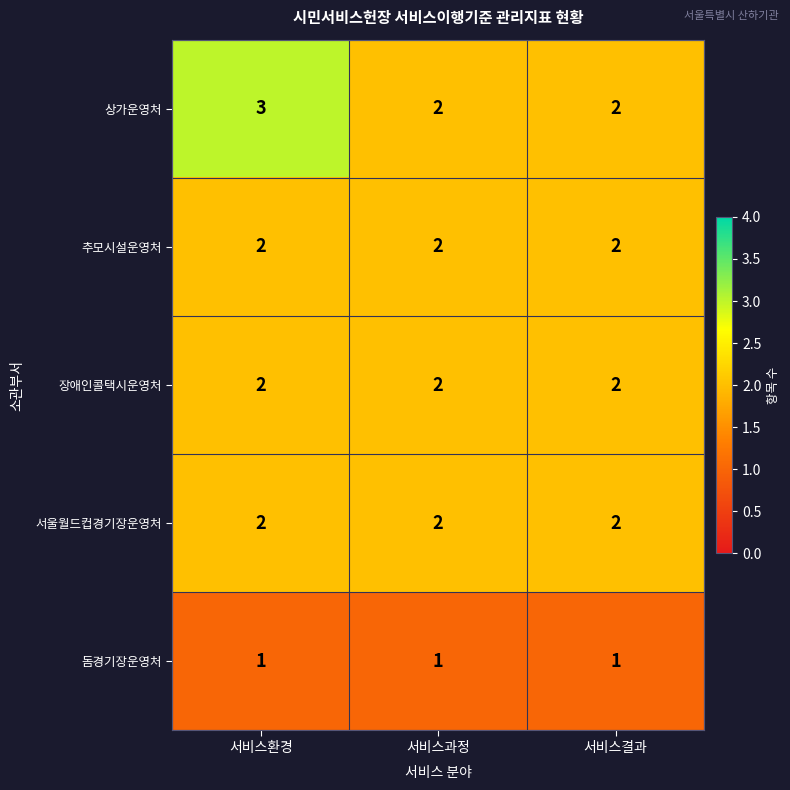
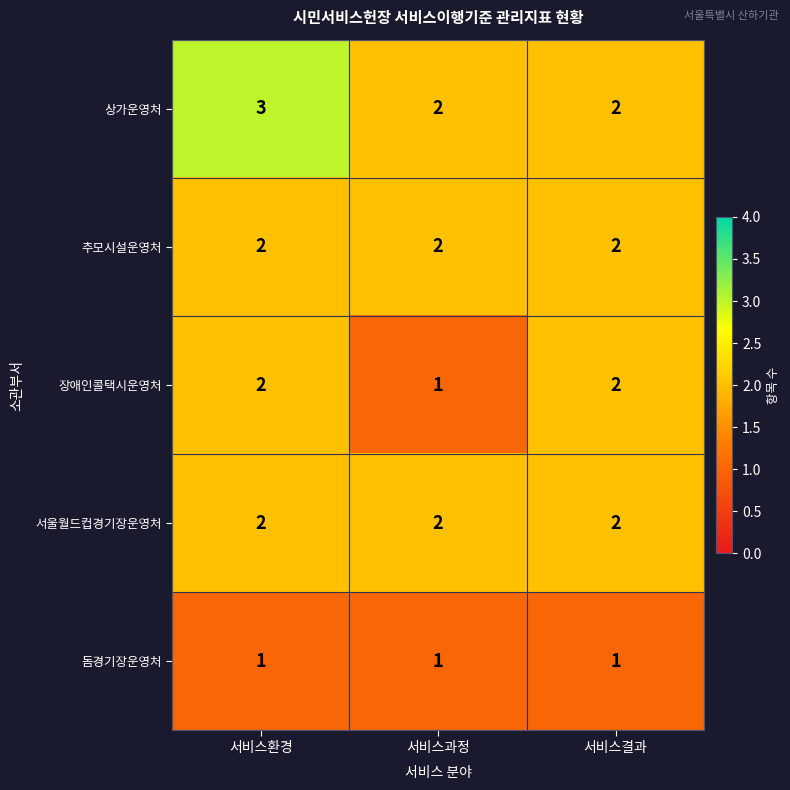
장애인콜택시운영처, 서비스과정: 2 -> 1
